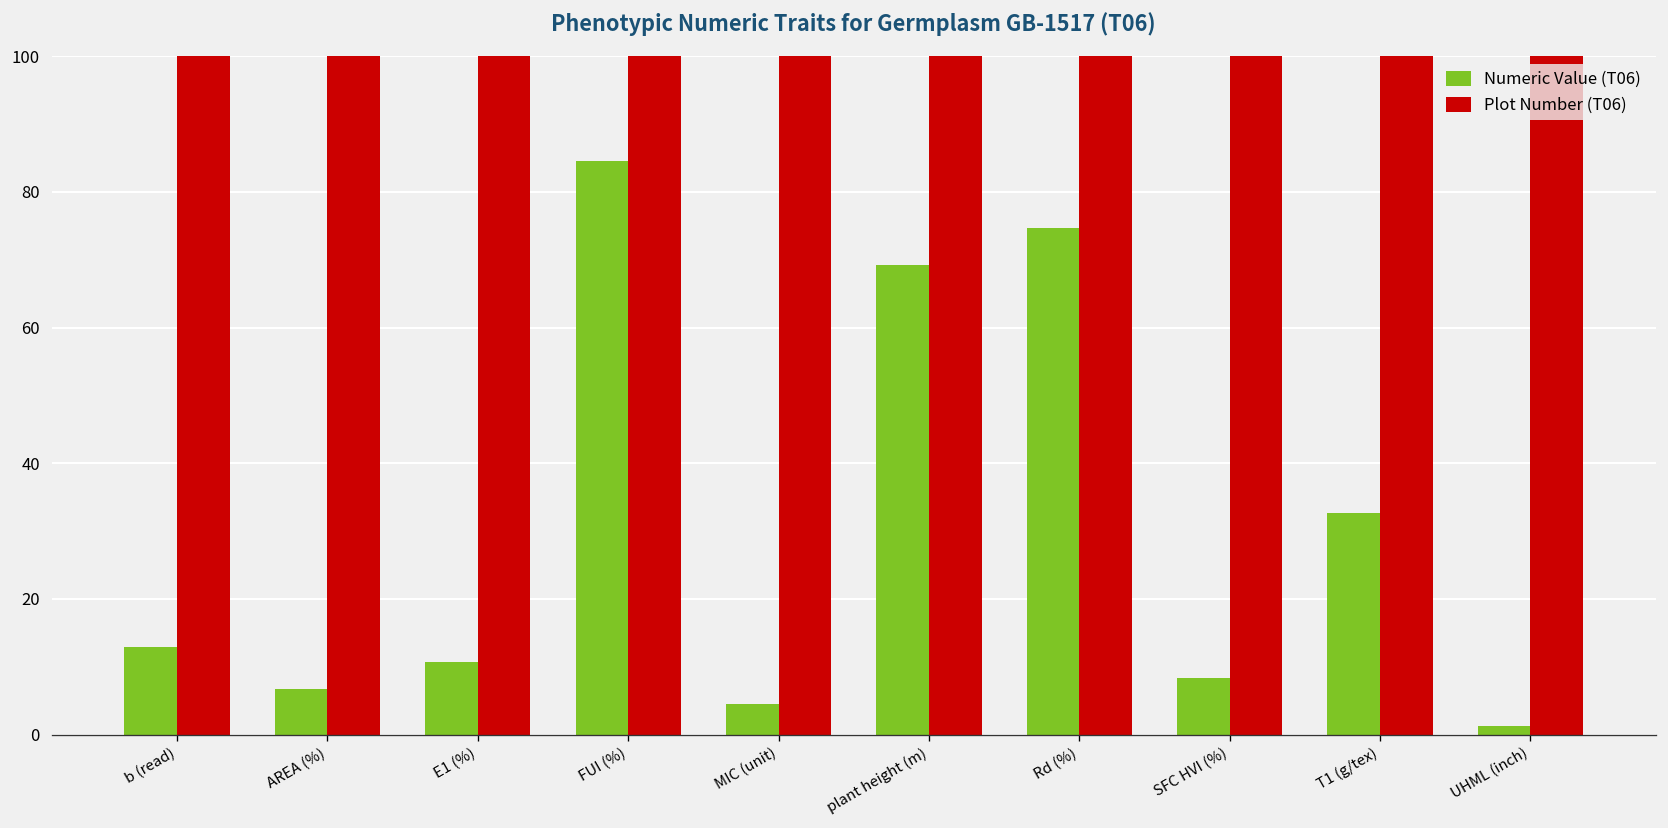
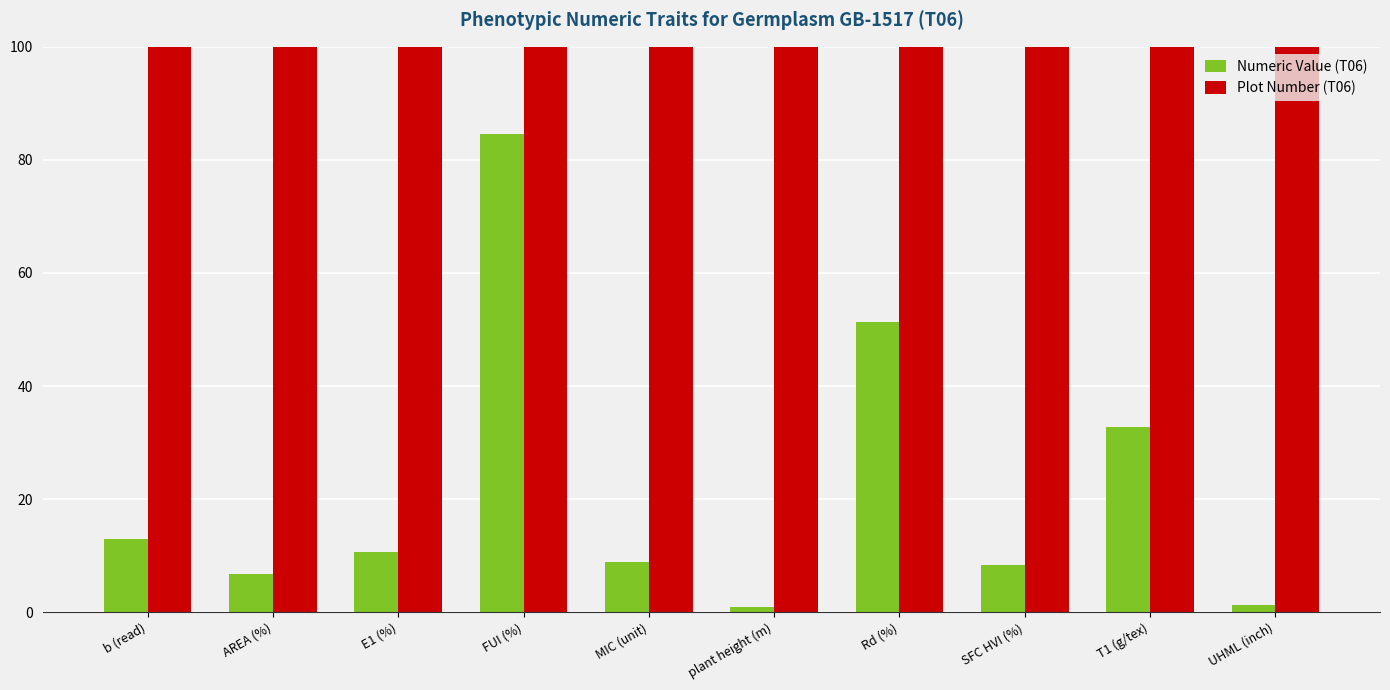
Numeric Value (T06), MIC (unit): 5 -> 9
Numeric Value (T06), plant height (m): 69 -> 1
Numeric Value (T06), Rd (%): 75 -> 51
